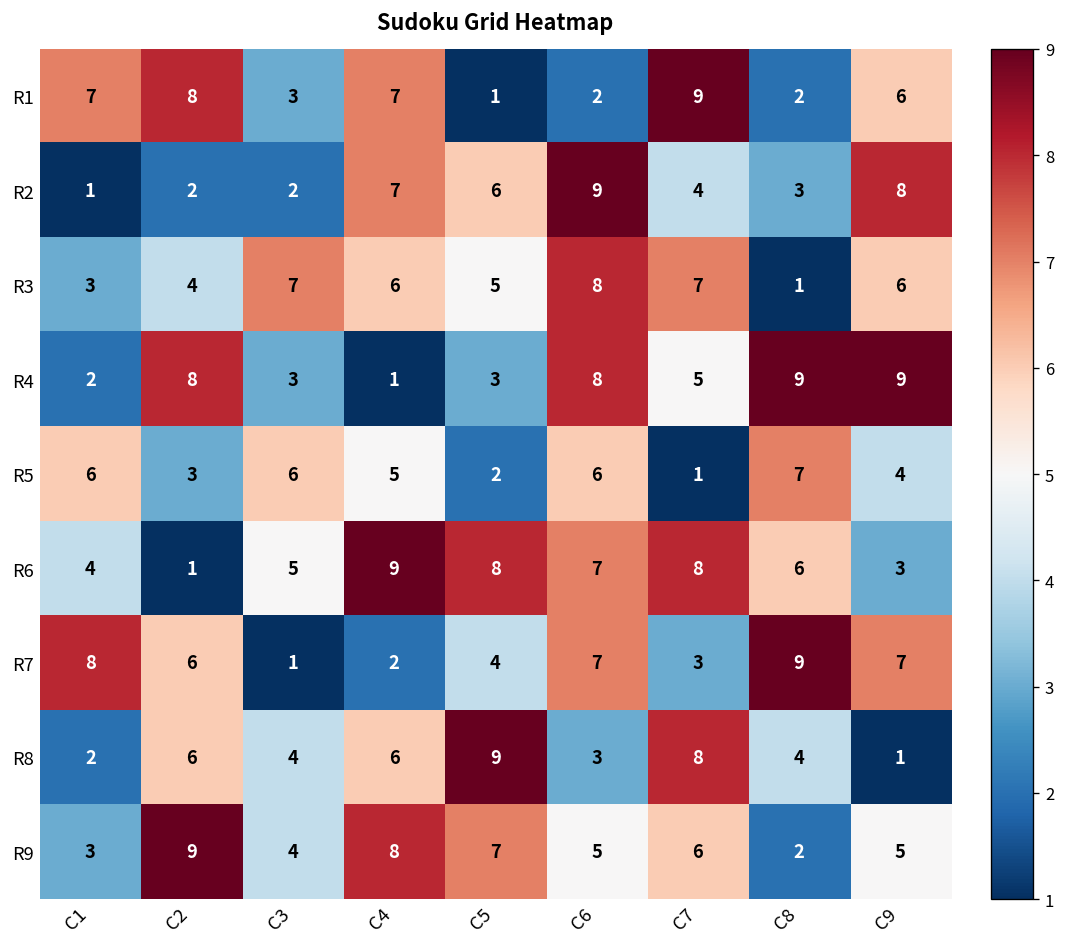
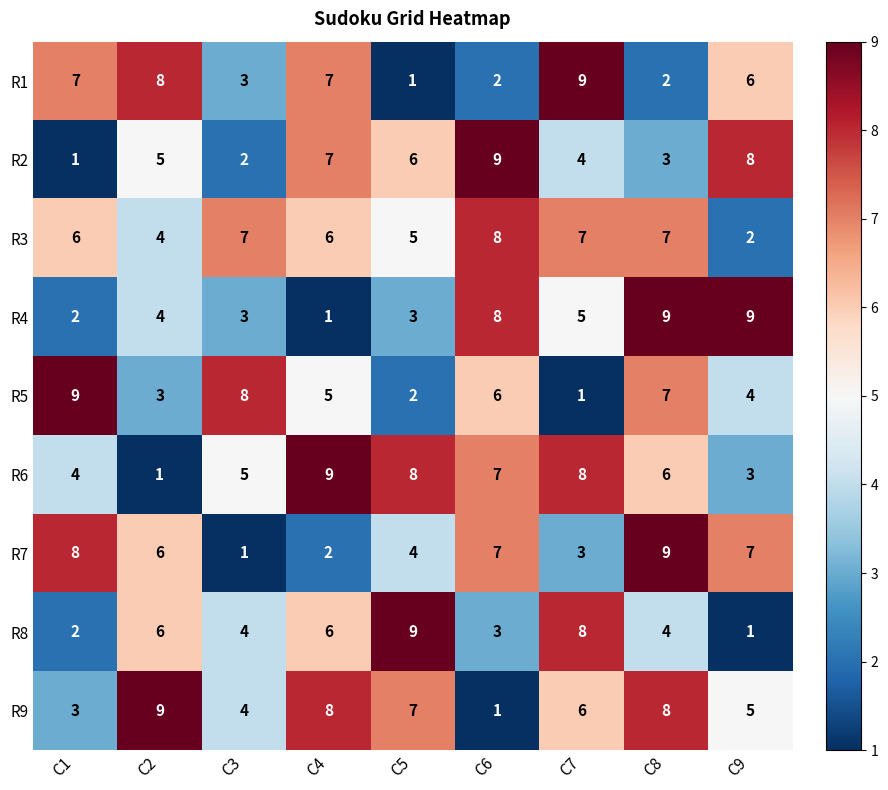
R2, C2: 2 -> 5
R3, C1: 3 -> 6
R3, C8: 1 -> 7
R3, C9: 6 -> 2
R4, C2: 8 -> 4
R5, C1: 6 -> 9
R5, C3: 6 -> 8
R9, C6: 5 -> 1
R9, C8: 2 -> 8
